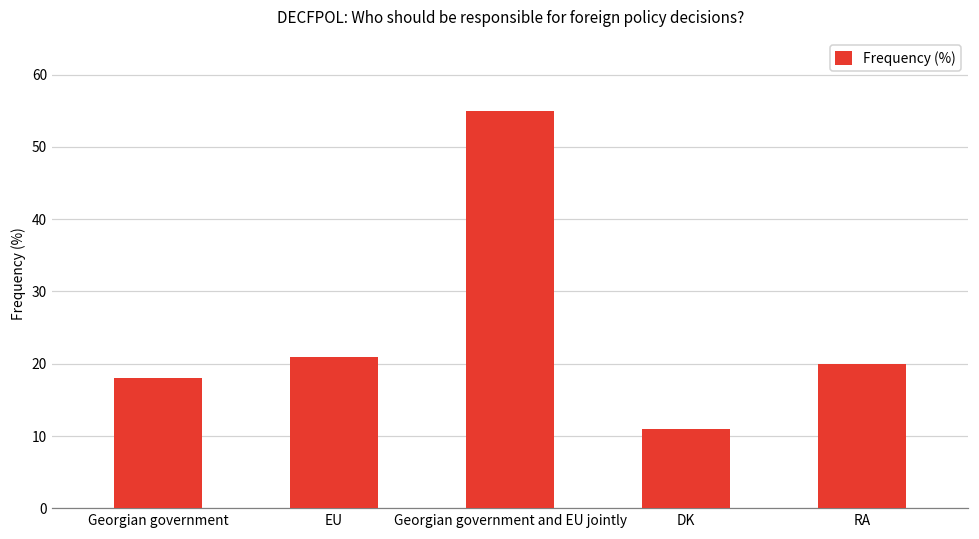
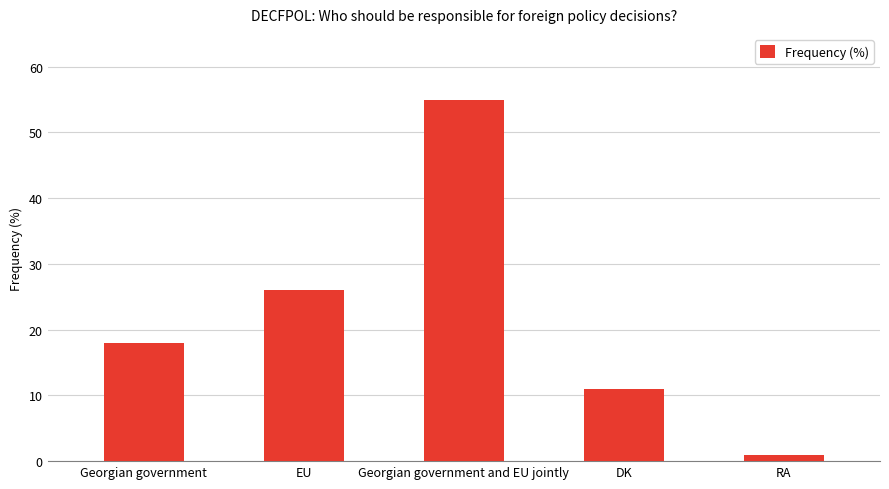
EU: 21 -> 26
RA: 20 -> 1
